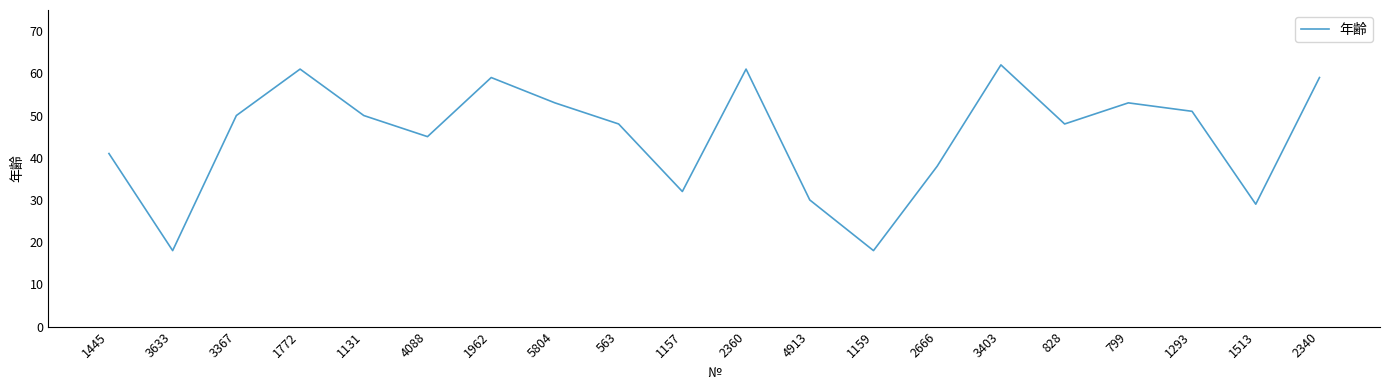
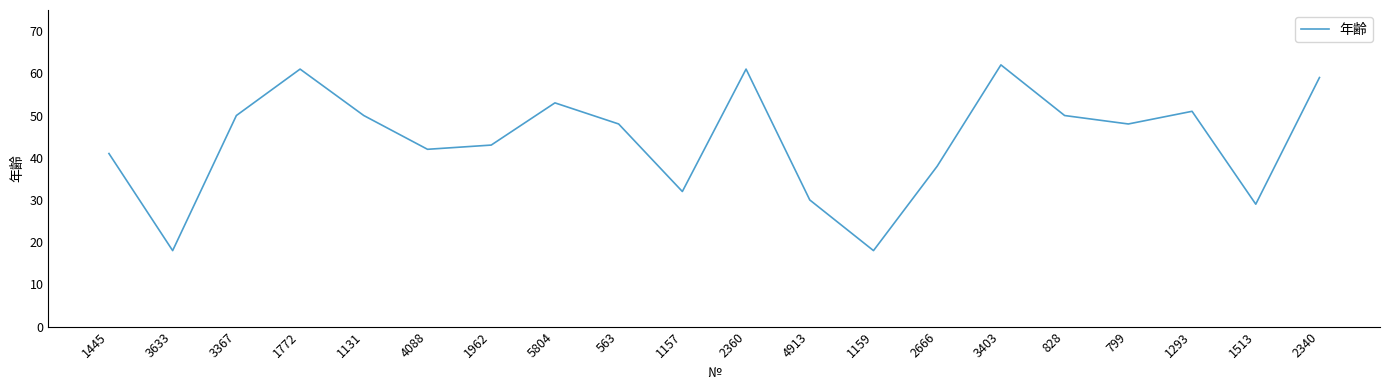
4088: 45 -> 42
1962: 59 -> 43
828: 48 -> 50
799: 53 -> 48
